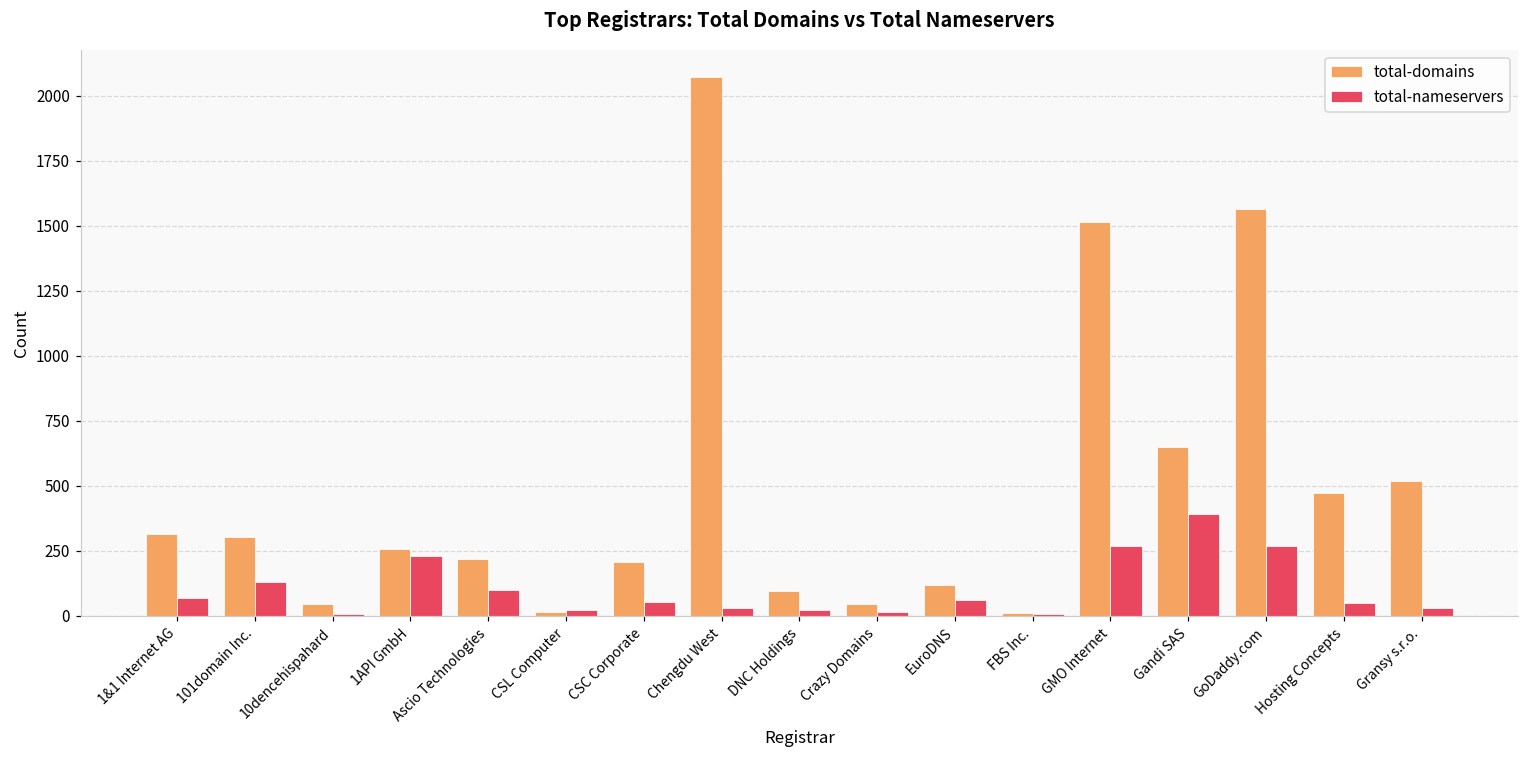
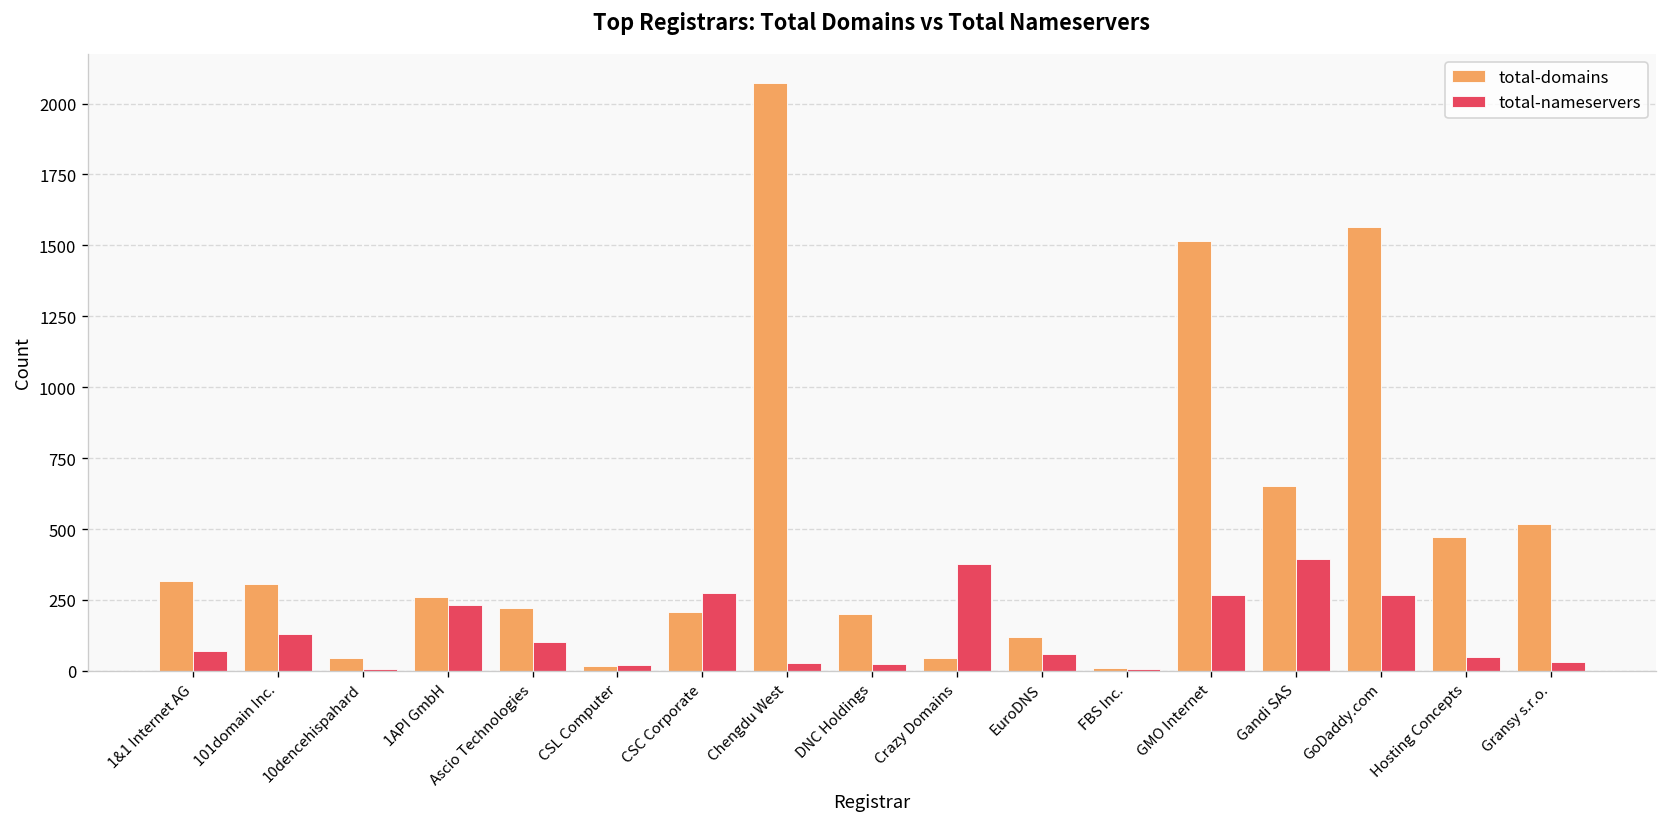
total-nameservers, CSC Corporate: 50 -> 270
total-domains, DNC Holdings: 100 -> 200
total-nameservers, Crazy Domains: 10 -> 380
